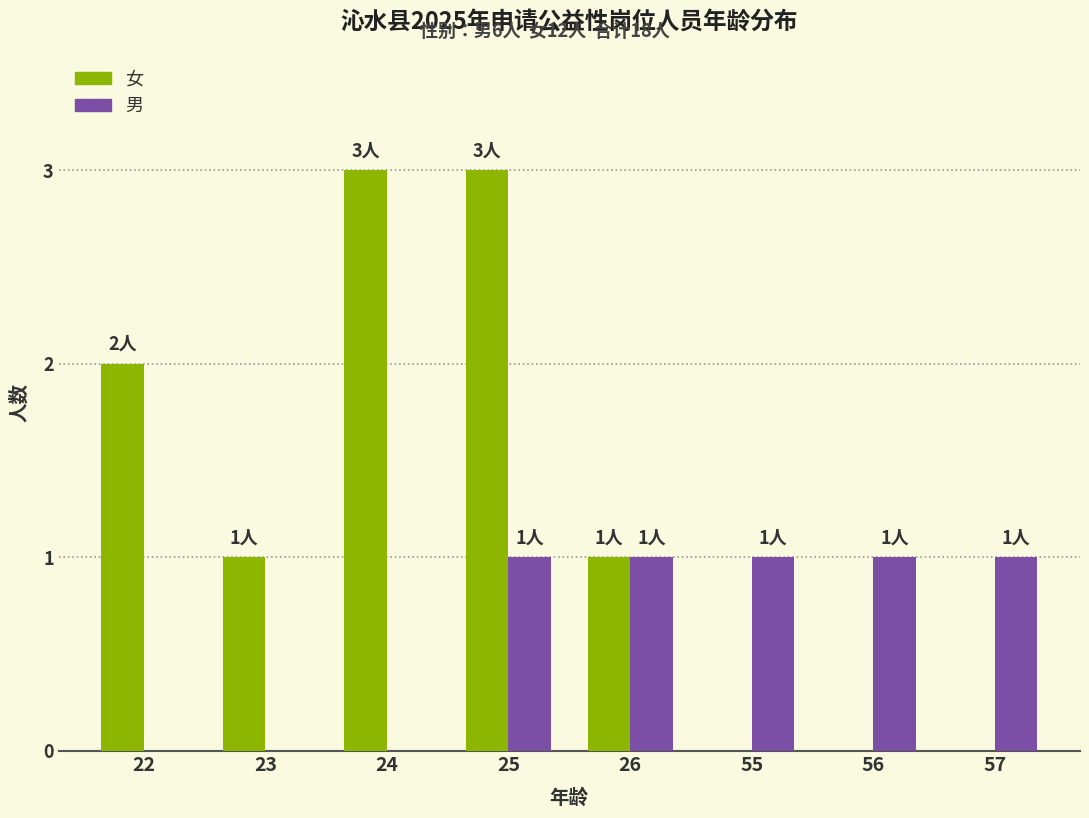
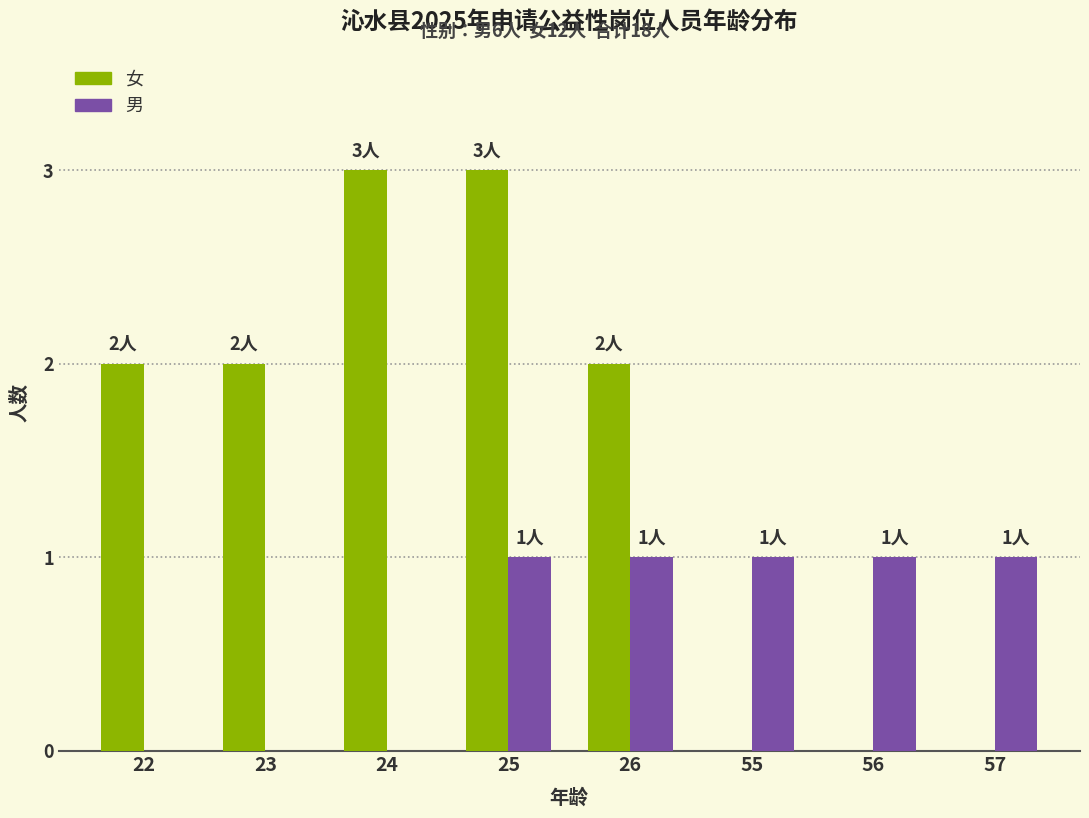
女, 23: 1人 -> 2人
女, 26: 1人 -> 2人
